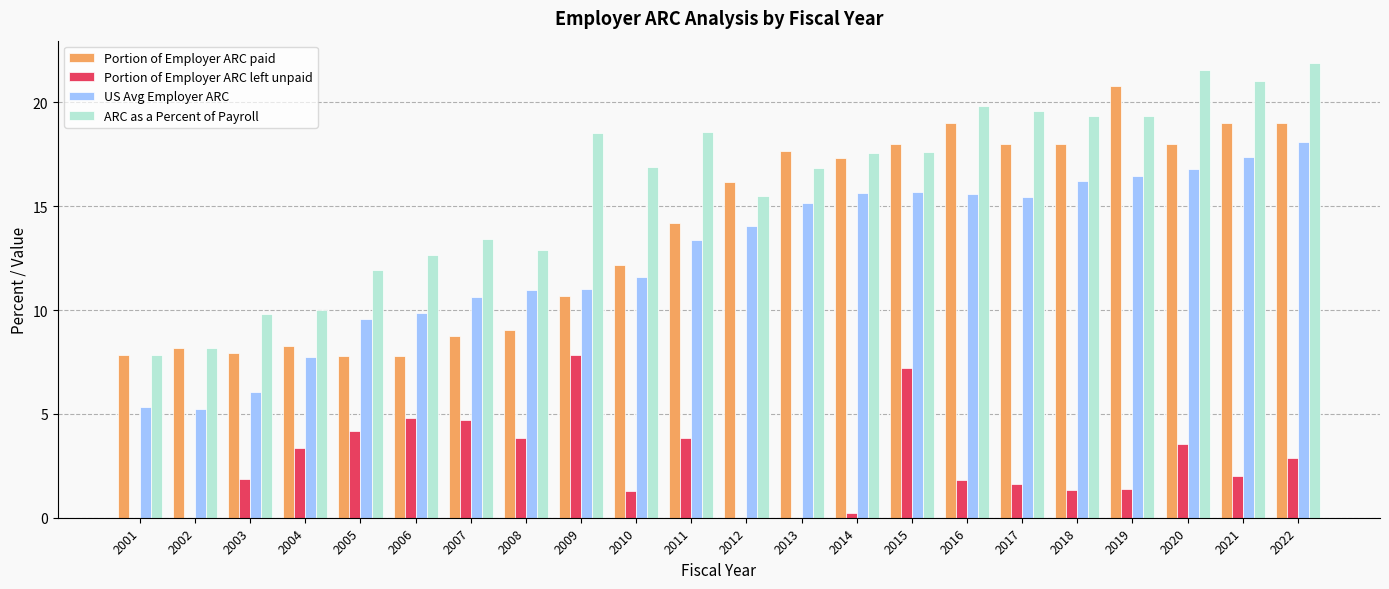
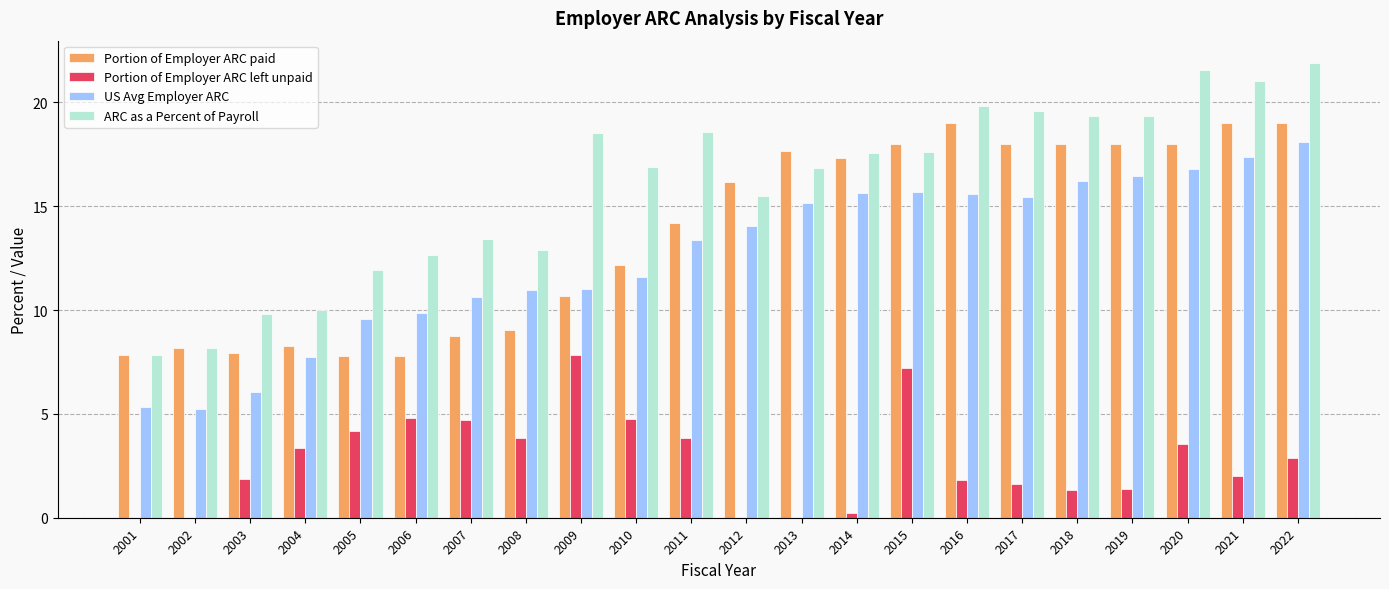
Portion of Employer ARC left unpaid, 2010: 1.3 -> 4.7
Portion of Employer ARC paid, 2019: 20.8 -> 18.0
